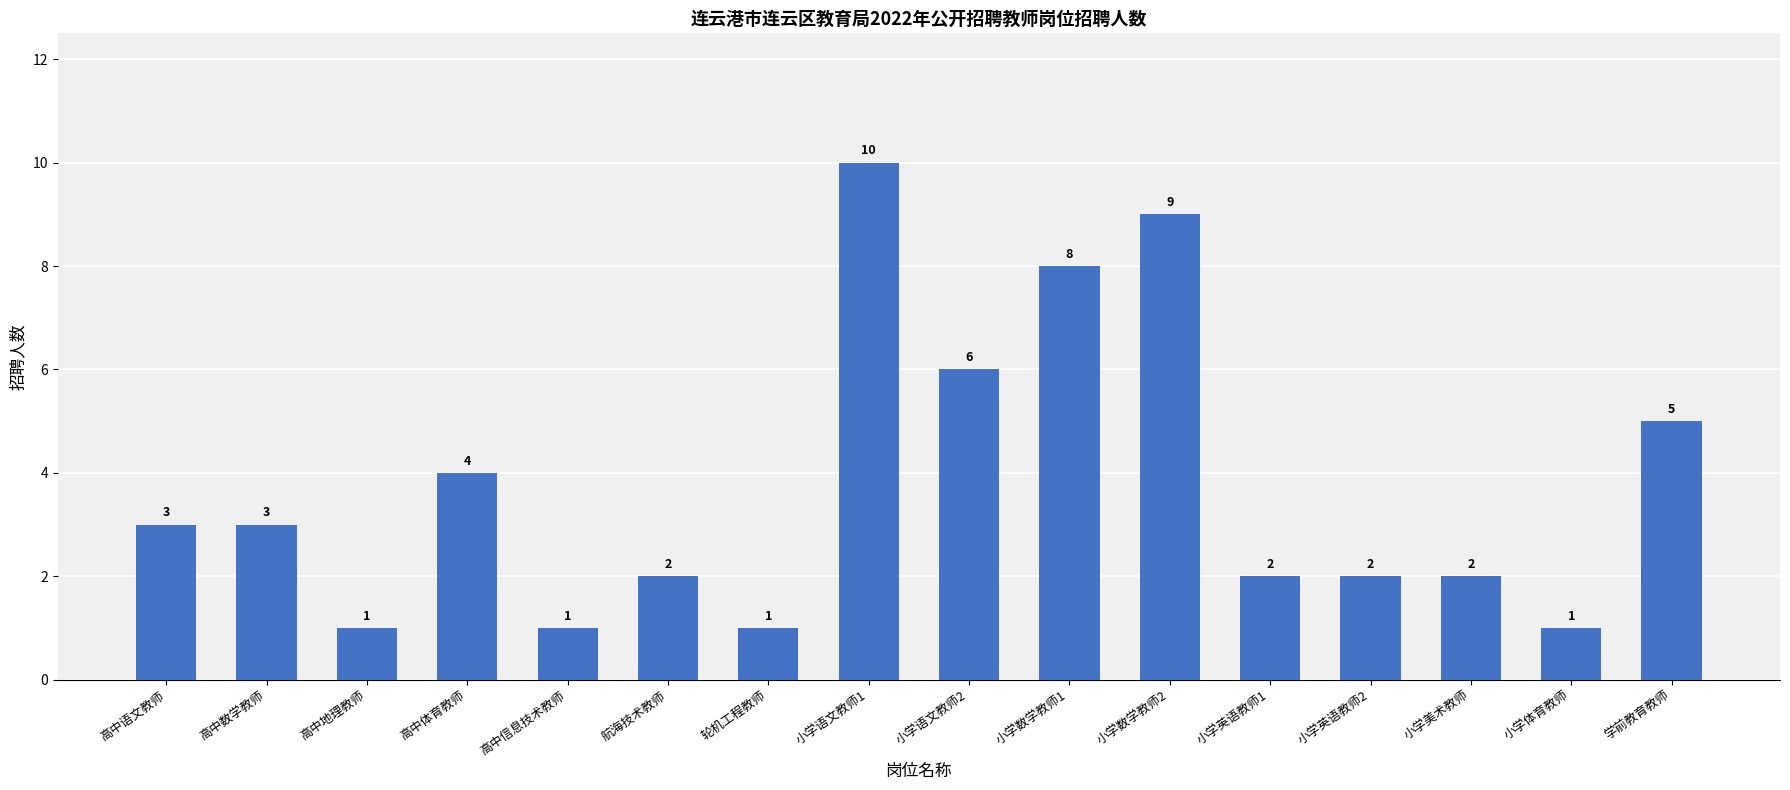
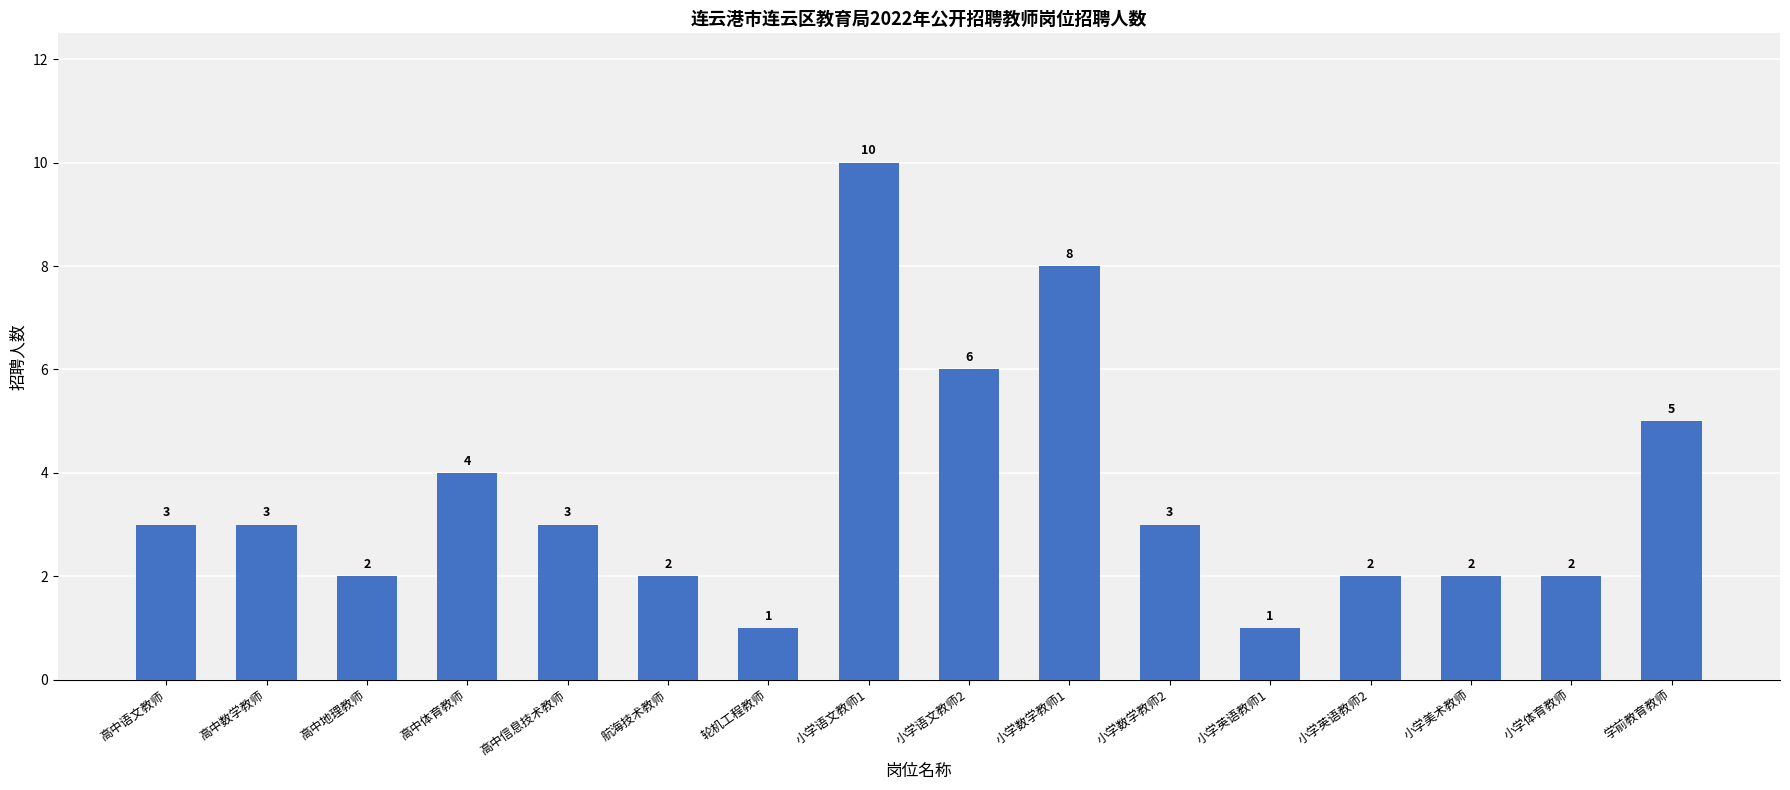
高中地理教师: 1 -> 2
高中信息技术教师: 1 -> 3
小学数学教师2: 9 -> 3
小学英语教师1: 2 -> 1
小学体育教师: 1 -> 2
